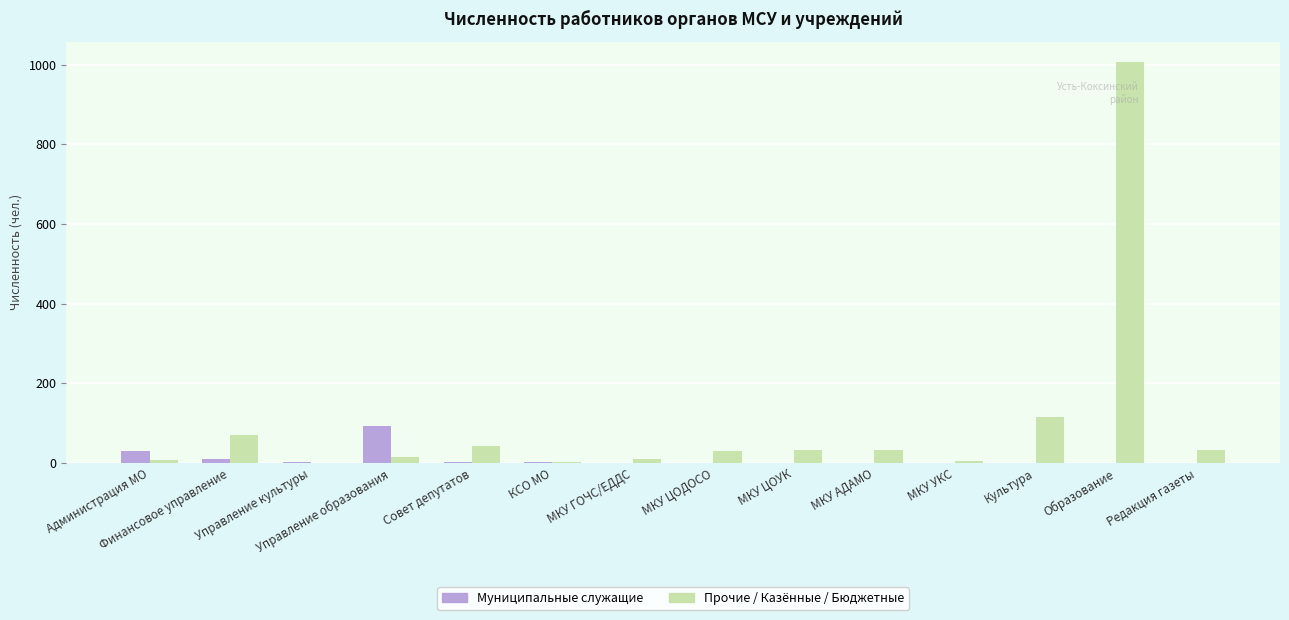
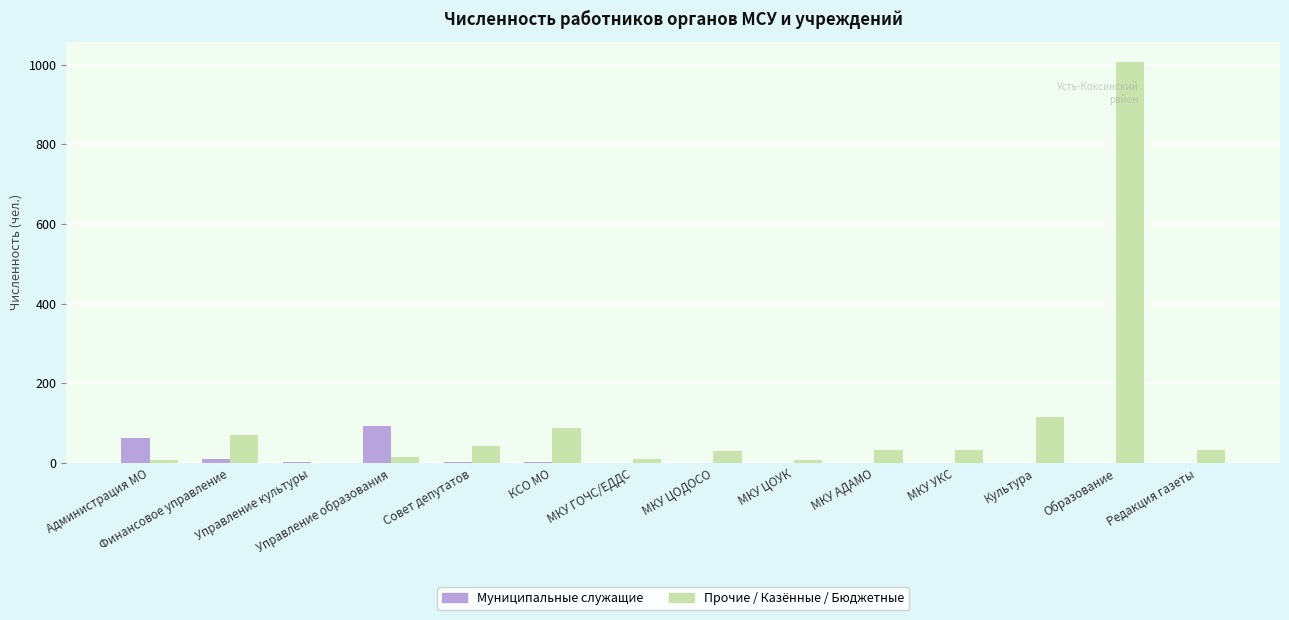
Муниципальные служащие, Администрация МО: 30 -> 60
Прочие / Казённые / Бюджетные, КСО МО: 0 -> 90
Прочие / Казённые / Бюджетные, МКУ ЦОУК: 30 -> 10
Прочие / Казённые / Бюджетные, МКУ УКС: 0 -> 30
